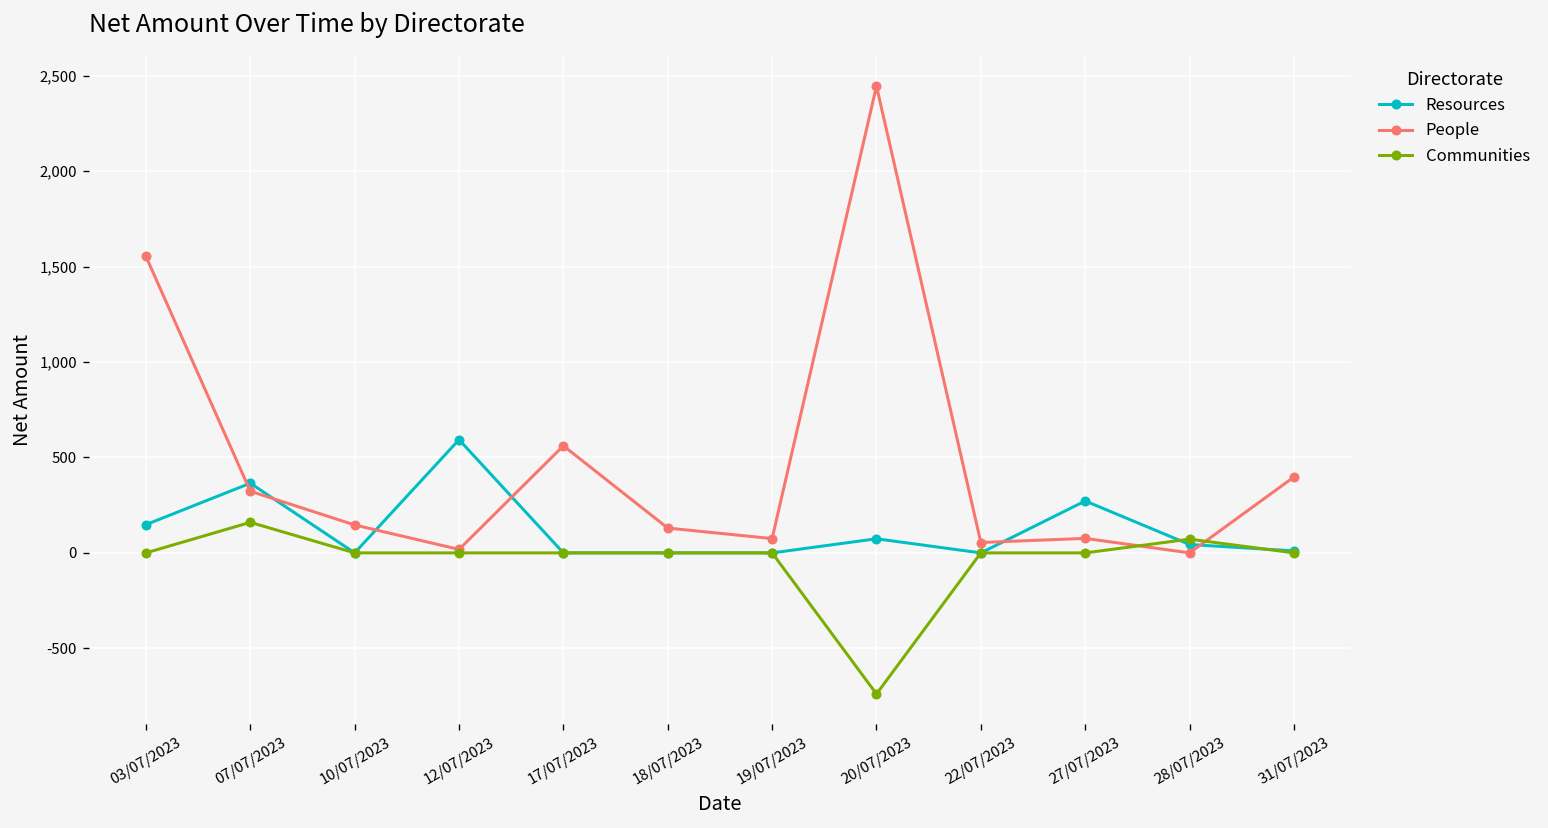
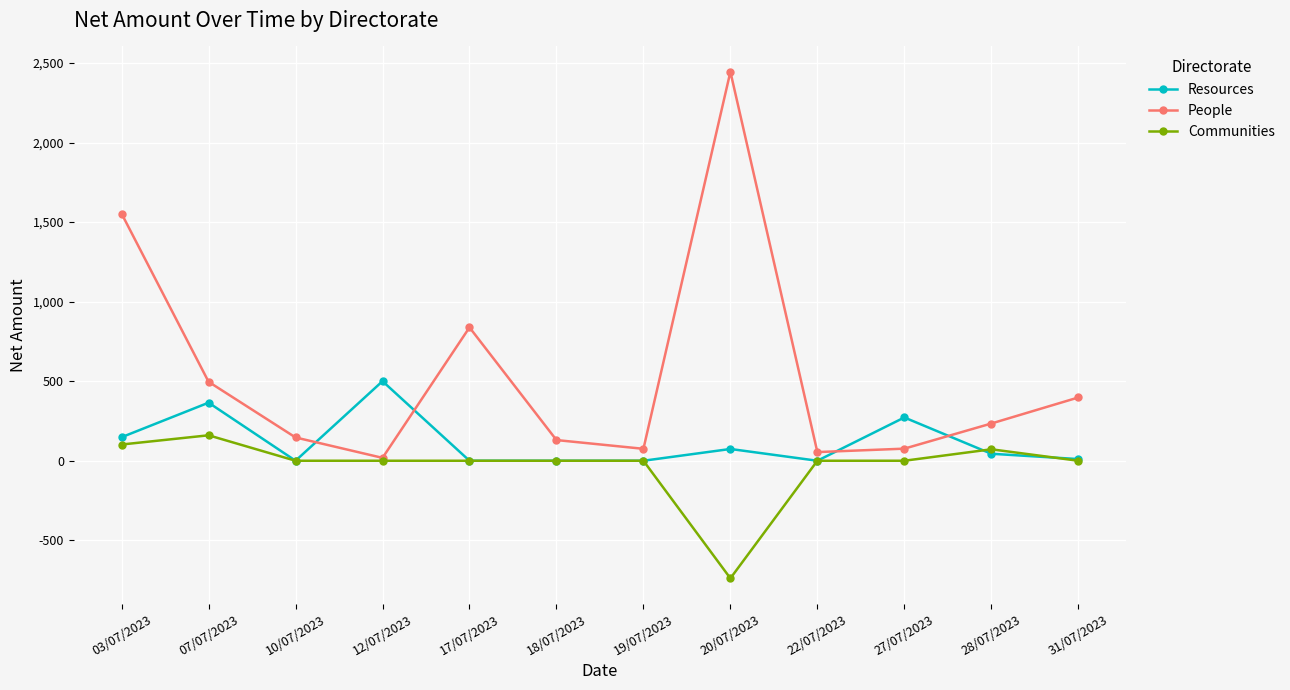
Communities, 03/07/2023: 0 -> 100
People, 07/07/2023: 320 -> 500
Resources, 12/07/2023: 590 -> 500
People, 17/07/2023: 560 -> 840
People, 28/07/2023: 0 -> 230
